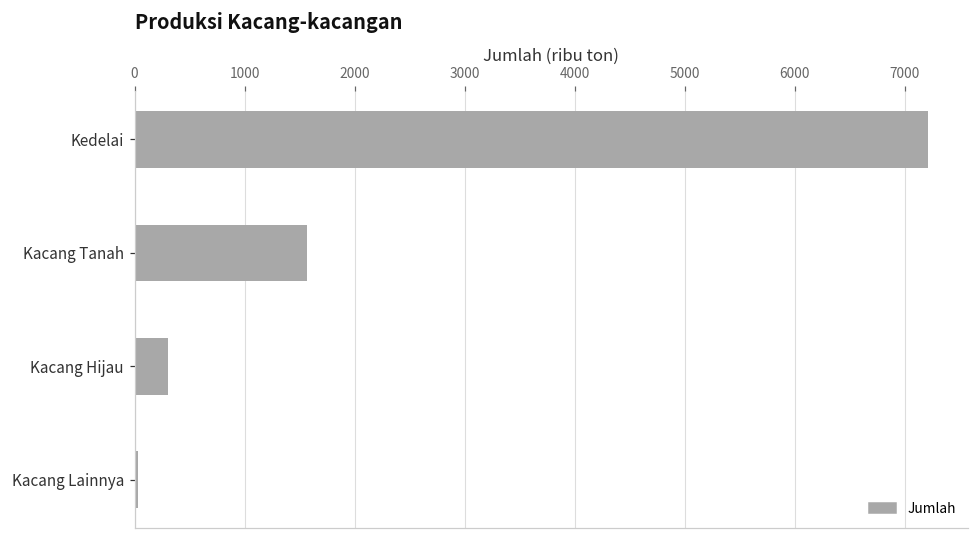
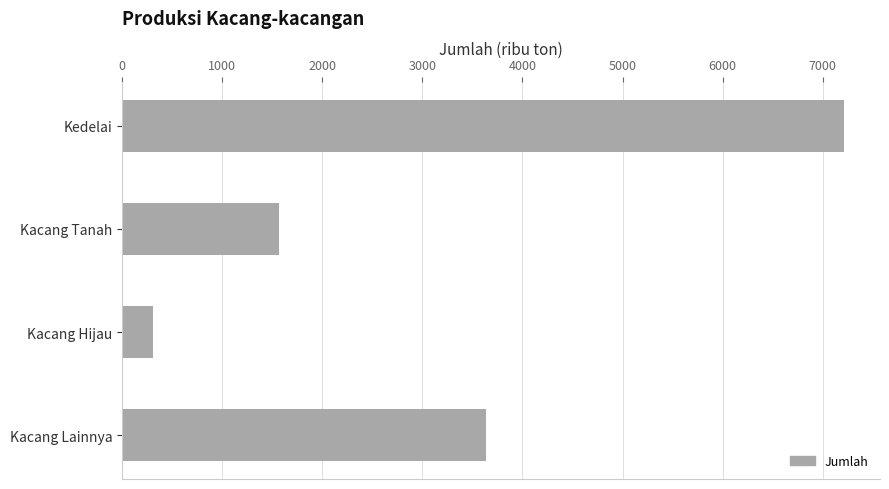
Kacang Lainnya: 30 -> 3640
